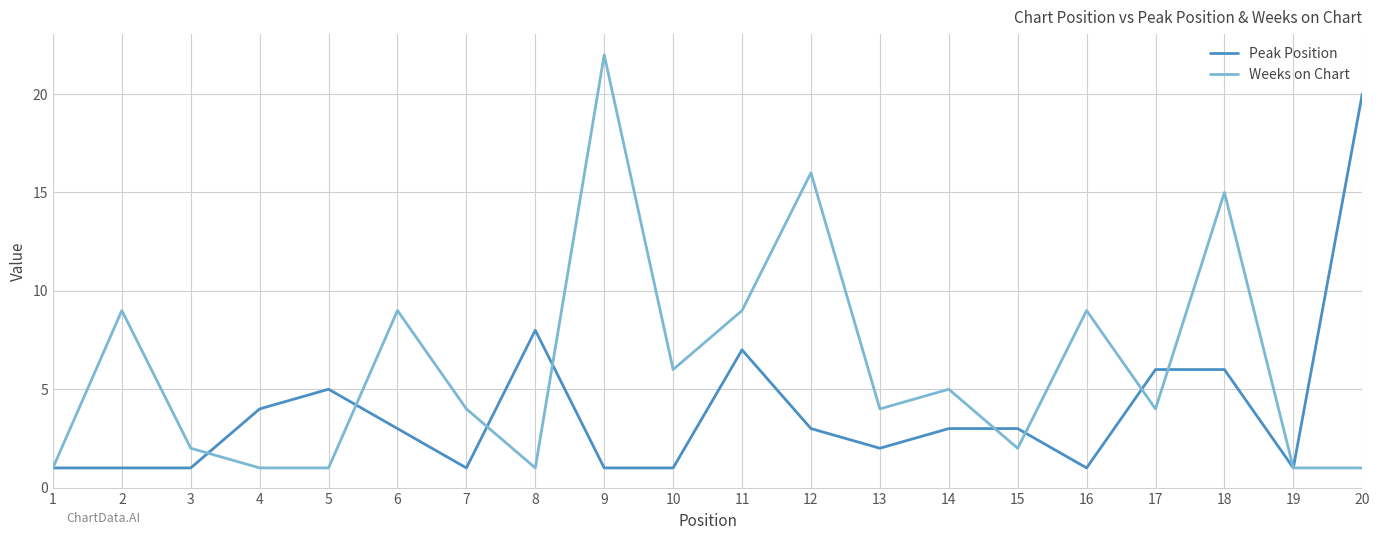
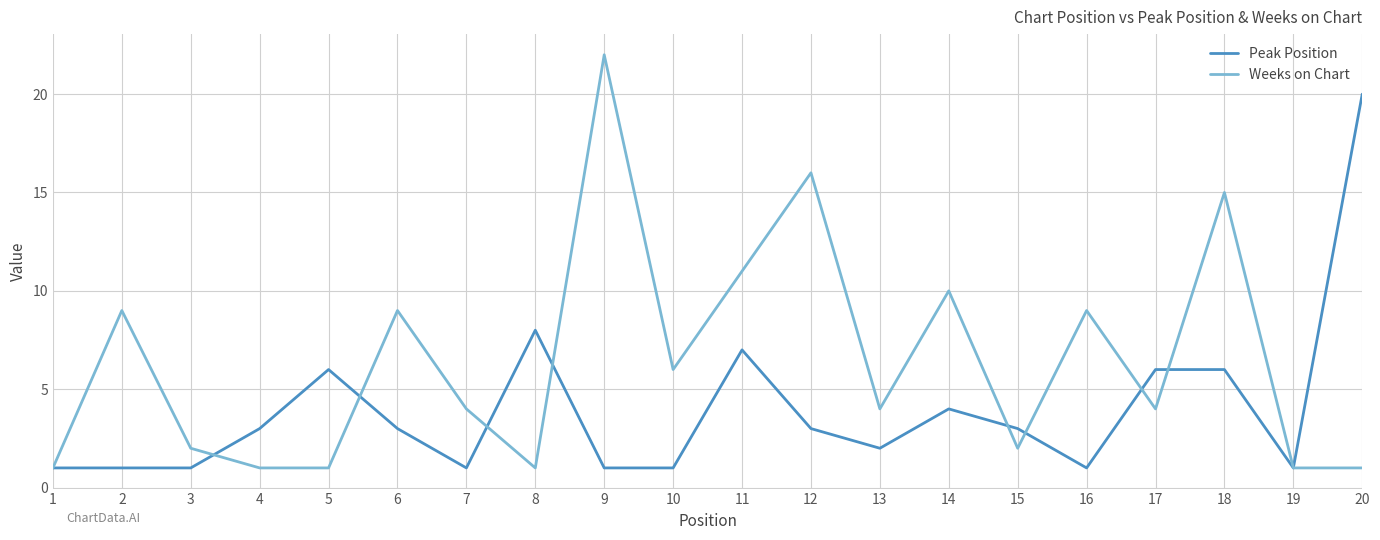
Peak Position, 4: 4 -> 3
Peak Position, 5: 5 -> 6
Weeks on Chart, 11: 9 -> 11
Peak Position, 14: 3 -> 4
Weeks on Chart, 14: 5 -> 10
